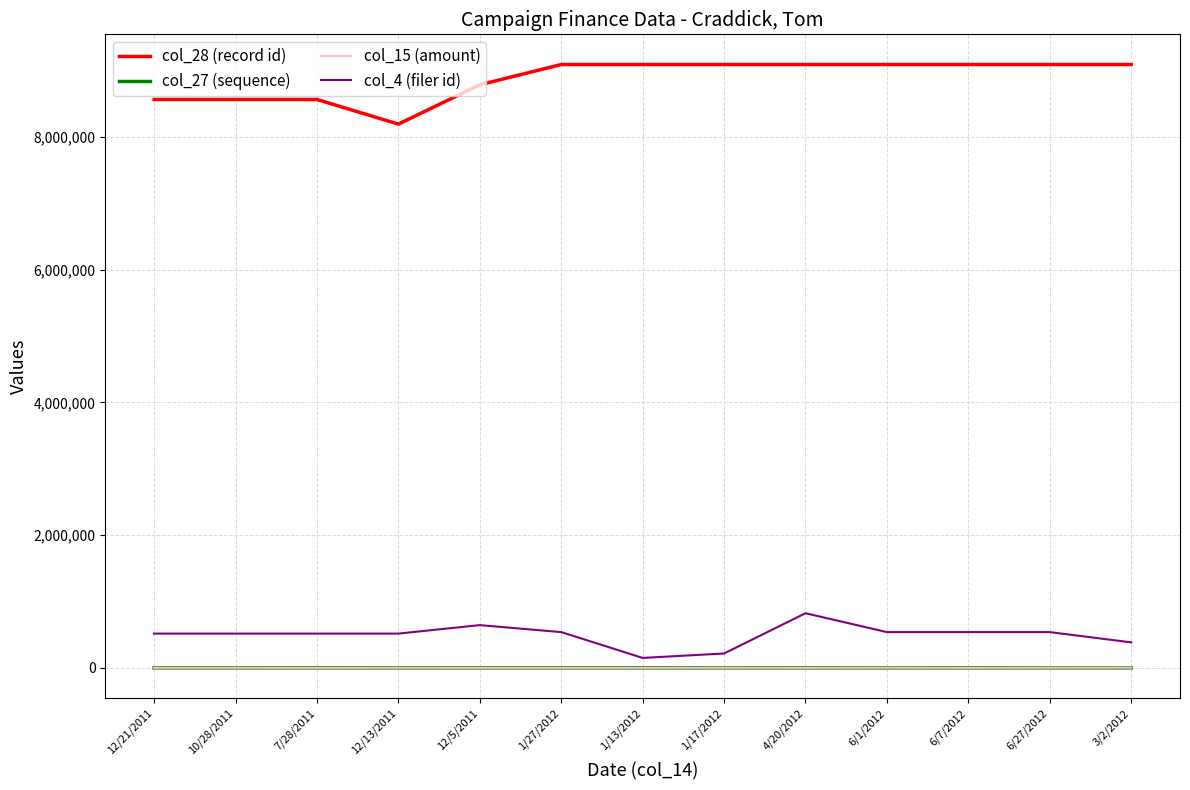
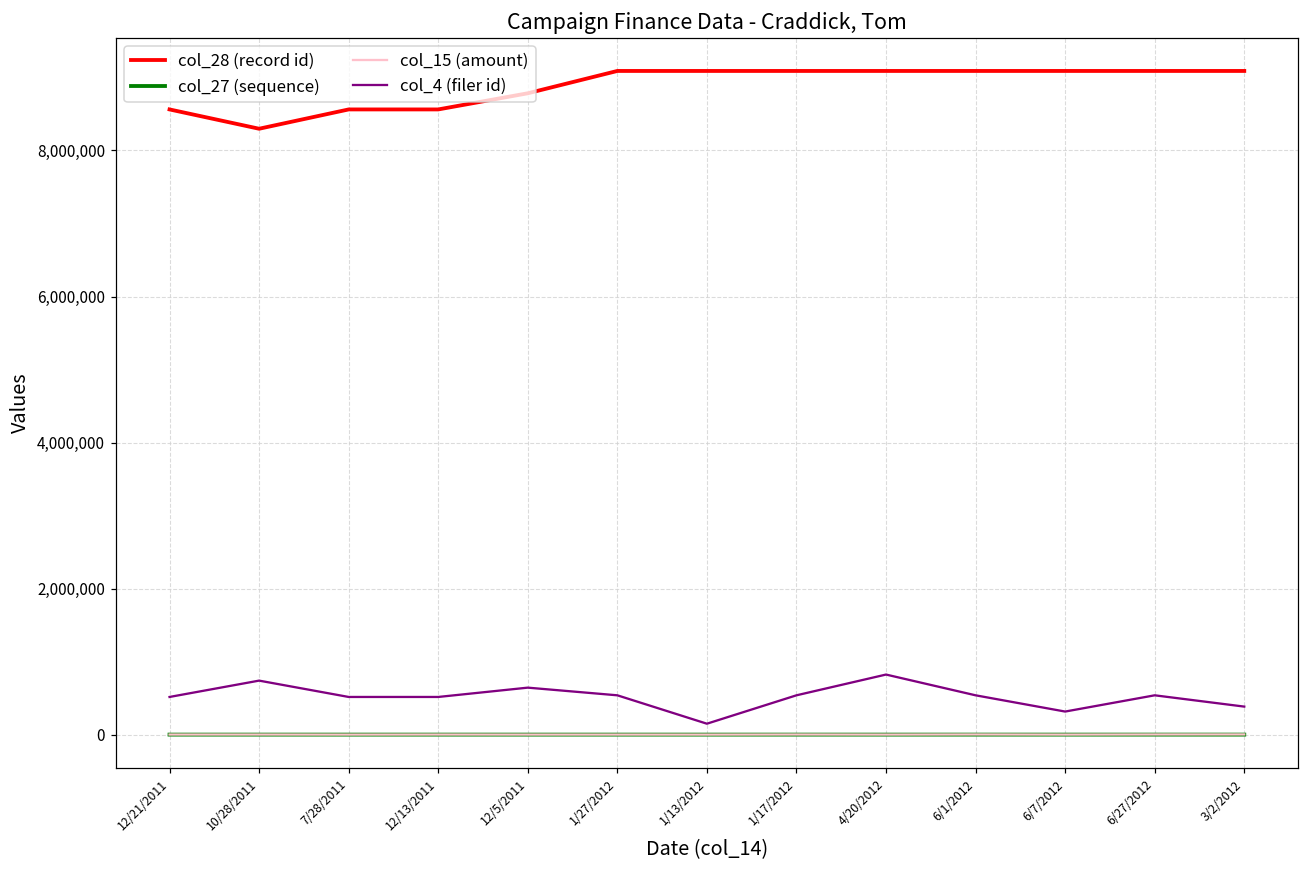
col_28 (record id), 10/28/2011: 8,600,000 -> 8,300,000
col_4 (filer id), 10/28/2011: 500,000 -> 700,000
col_28 (record id), 12/13/2011: 8,200,000 -> 8,600,000
col_4 (filer id), 1/17/2012: 200,000 -> 500,000
col_4 (filer id), 6/7/2012: 500,000 -> 300,000
